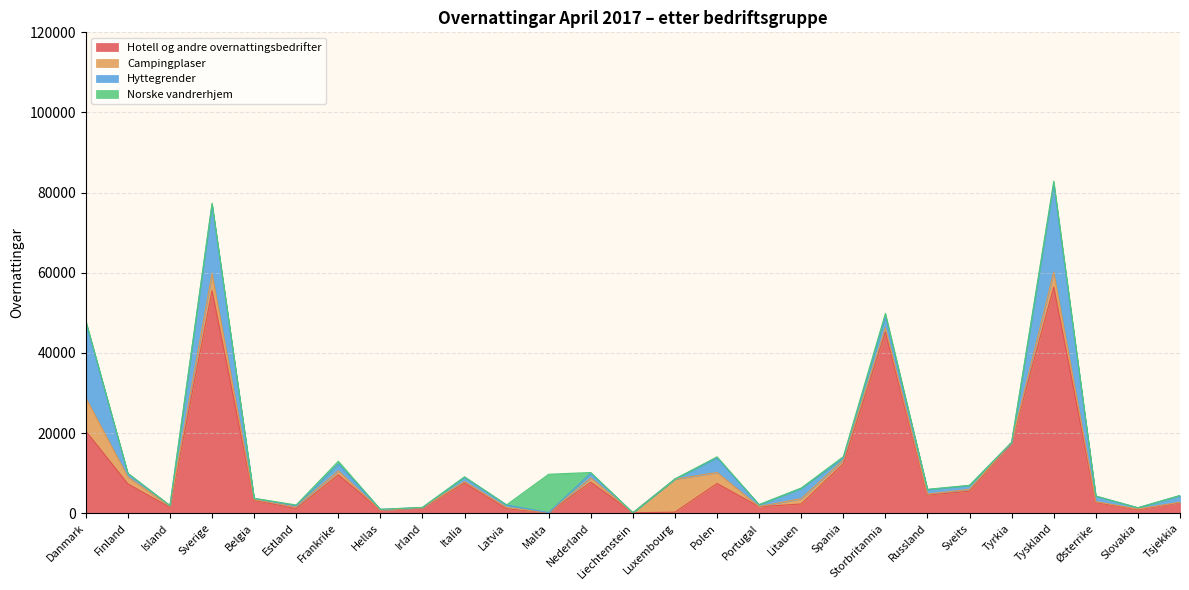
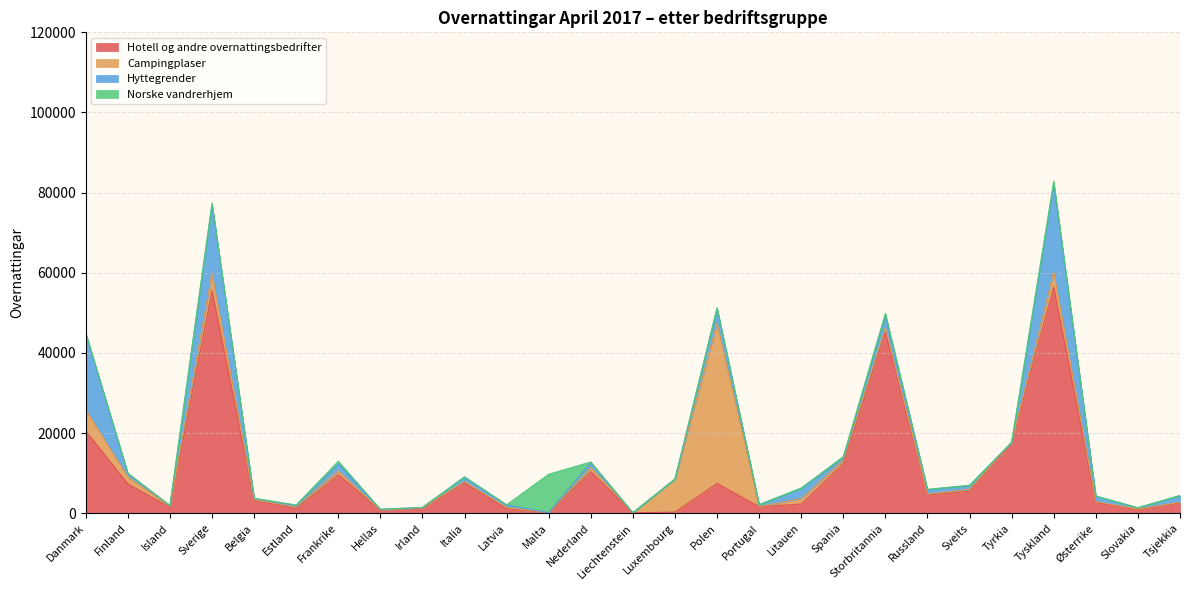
Campingplaser, Danmark: 8000 -> 5000
Hotell og andre overnattingsbedrifter, Nederland: 8000 -> 10000
Campingplaser, Polen: 3000 -> 40000
